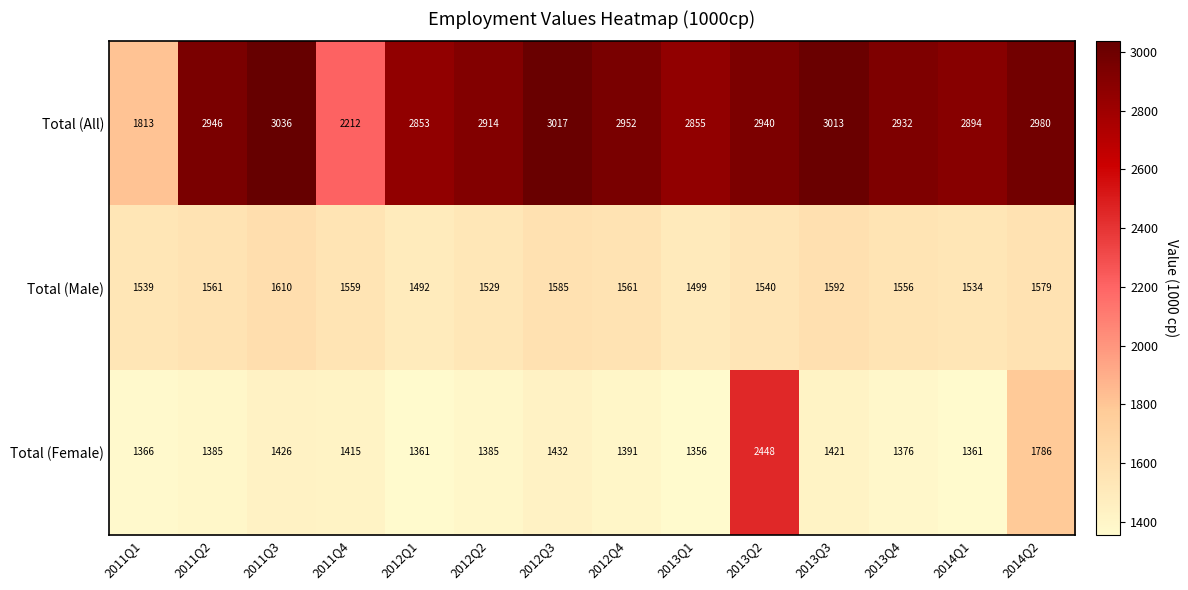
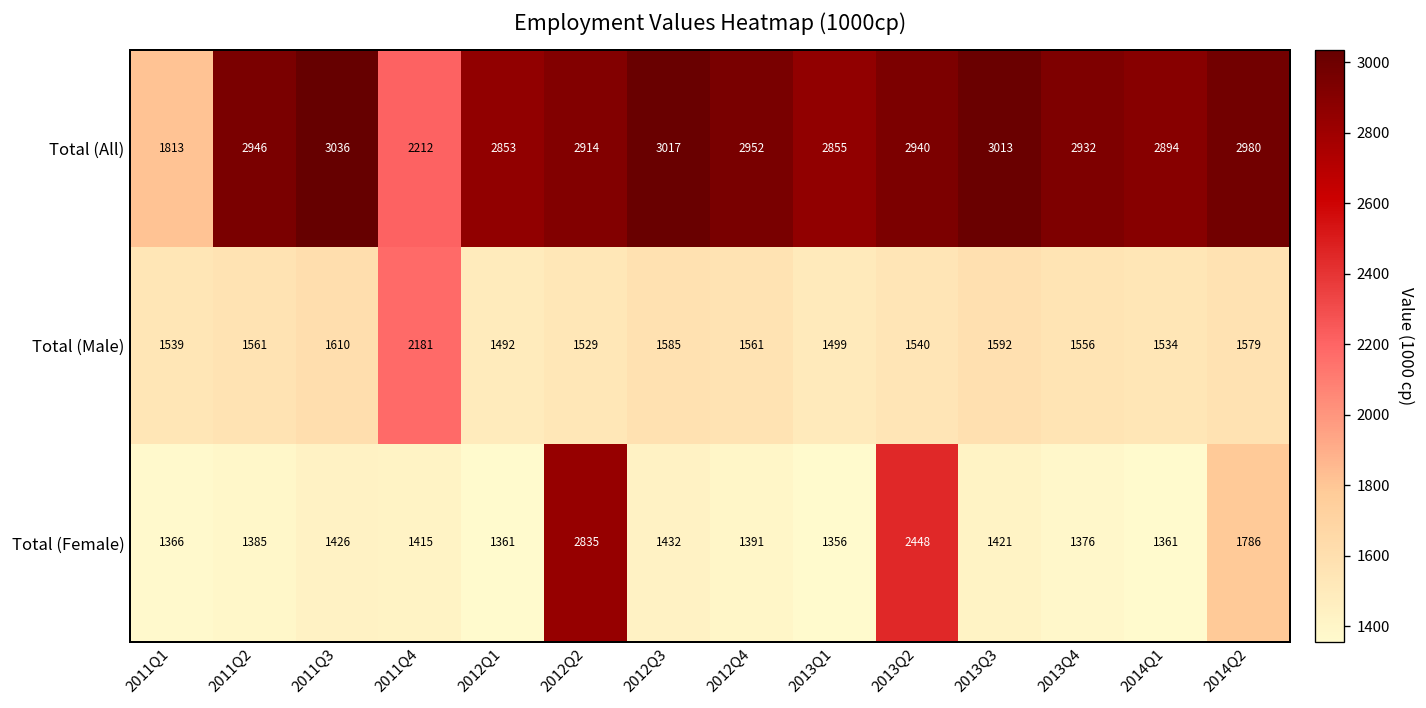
Total (Male), 2011Q4: 1559 -> 2181
Total (Female), 2012Q2: 1385 -> 2835
